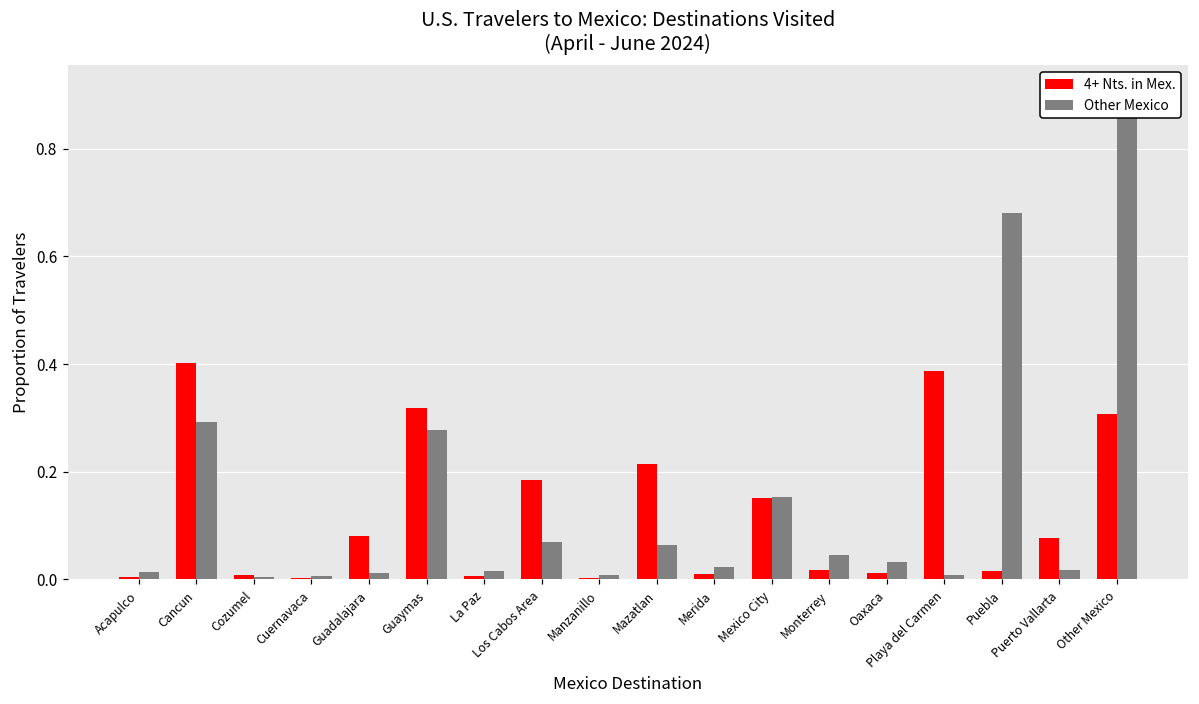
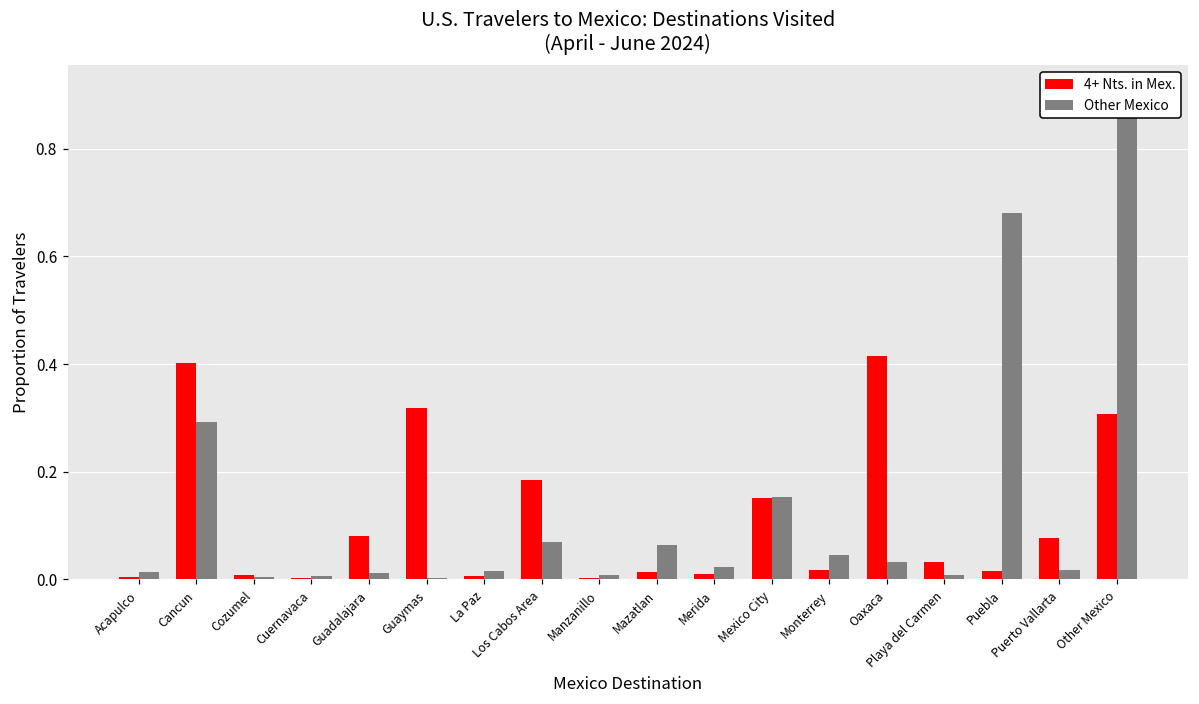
Other Mexico, Guaymas: 0.28 -> 0.00
4+ Nts. in Mex., Mazatlan: 0.22 -> 0.01
4+ Nts. in Mex., Oaxaca: 0.01 -> 0.42
4+ Nts. in Mex., Playa del Carmen: 0.39 -> 0.03
